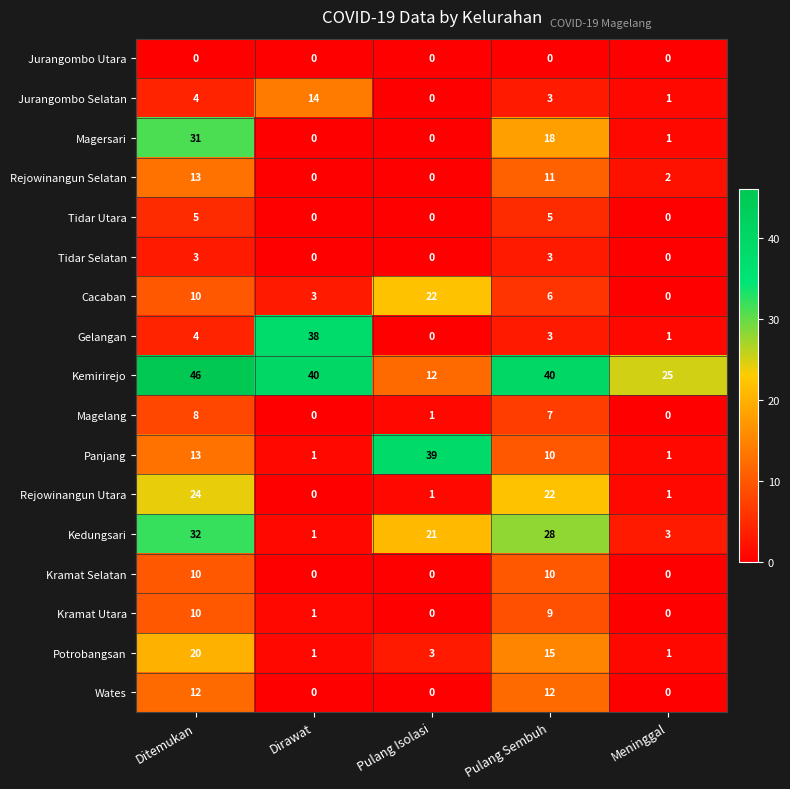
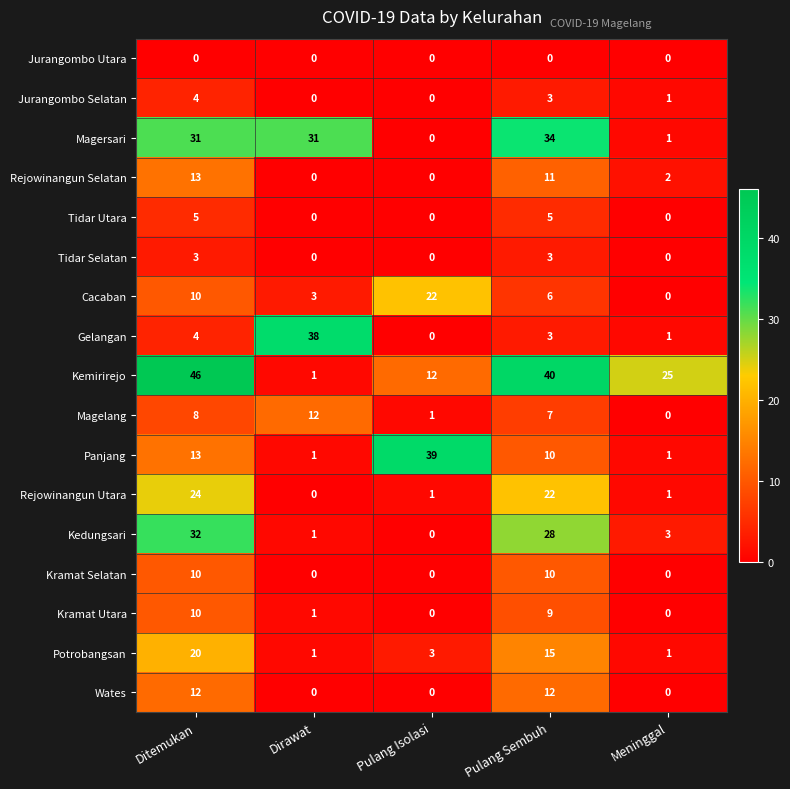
Jurangombo Selatan, Dirawat: 14 -> 0
Magersari, Dirawat: 0 -> 31
Magersari, Pulang Sembuh: 18 -> 34
Kemirirejo, Dirawat: 40 -> 1
Magelang, Dirawat: 0 -> 12
Kedungsari, Pulang Isolasi: 21 -> 0
